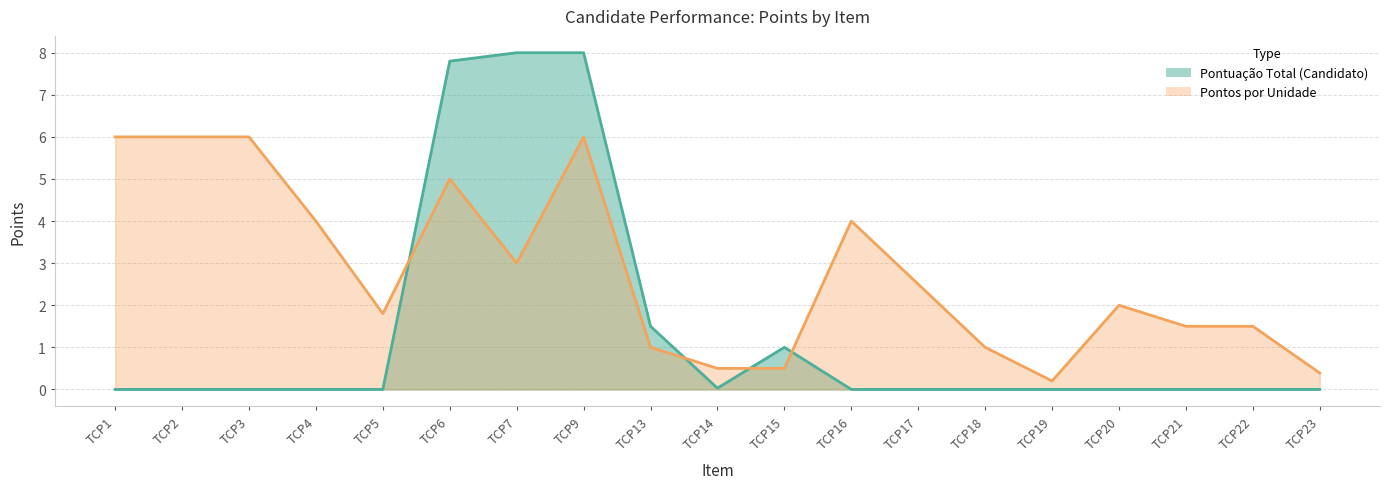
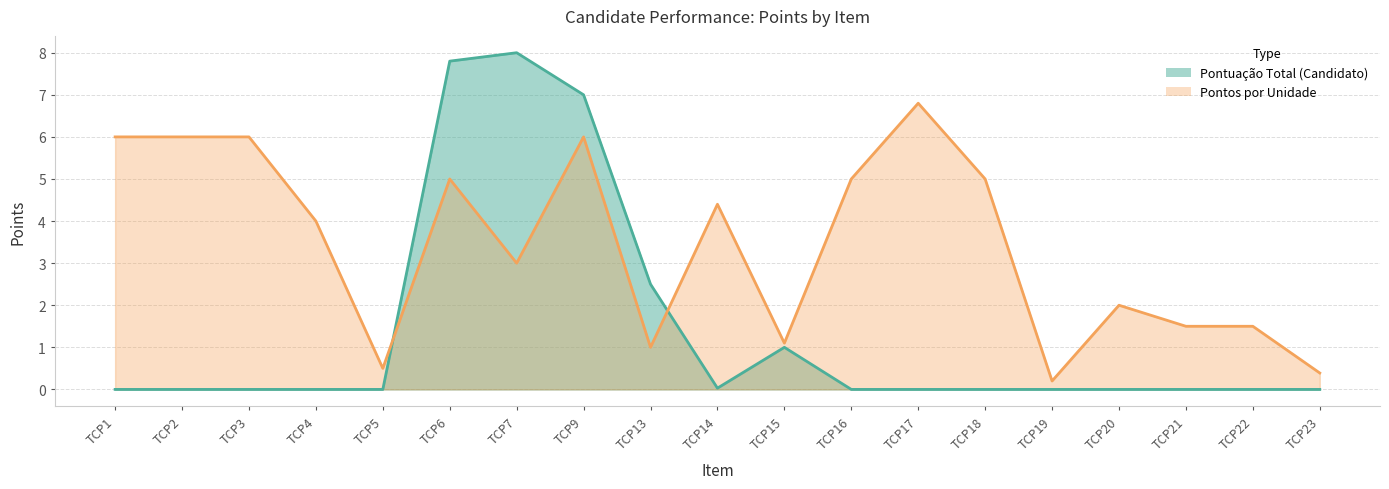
Pontos por Unidade, TCP5: 1.8 -> 0.5
Pontuação Total (Candidato), TCP9: 8 -> 7
Pontuação Total (Candidato), TCP13: 1.5 -> 2.5
Pontos por Unidade, TCP14: 0.5 -> 4.4
Pontos por Unidade, TCP15: 0.5 -> 1.1
Pontos por Unidade, TCP16: 4 -> 5
Pontos por Unidade, TCP17: 2.5 -> 6.8
Pontos por Unidade, TCP18: 1 -> 5
